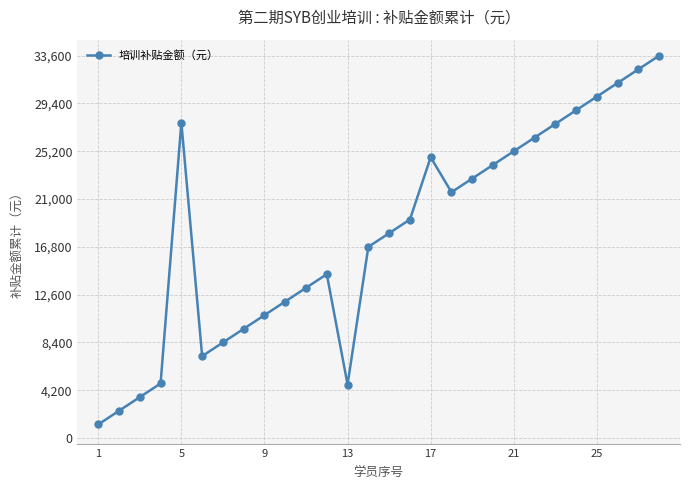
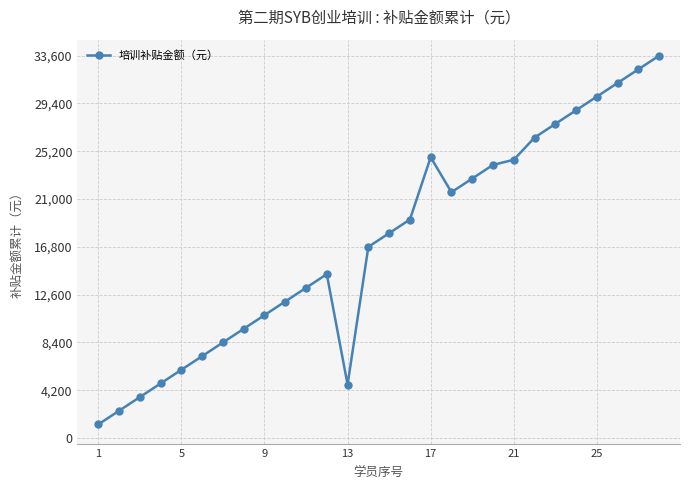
5: 27,700 -> 6,000
21: 25,200 -> 24,400
